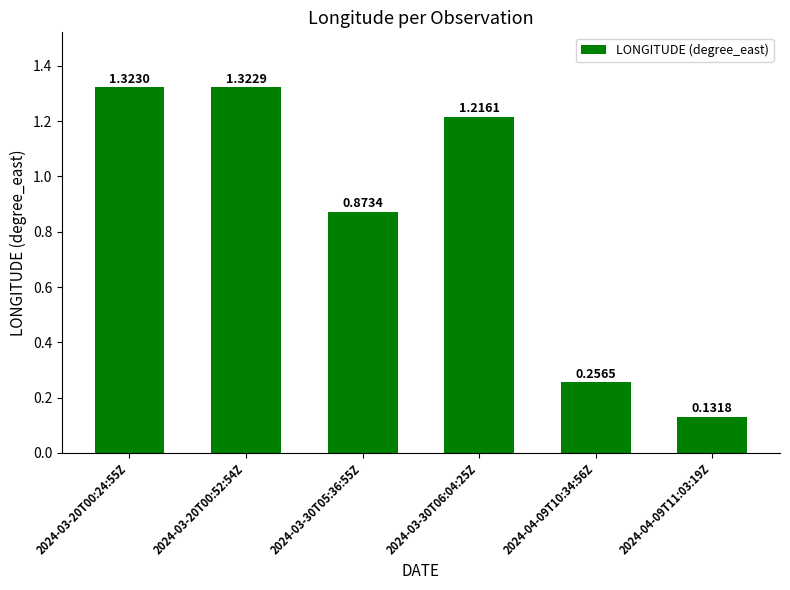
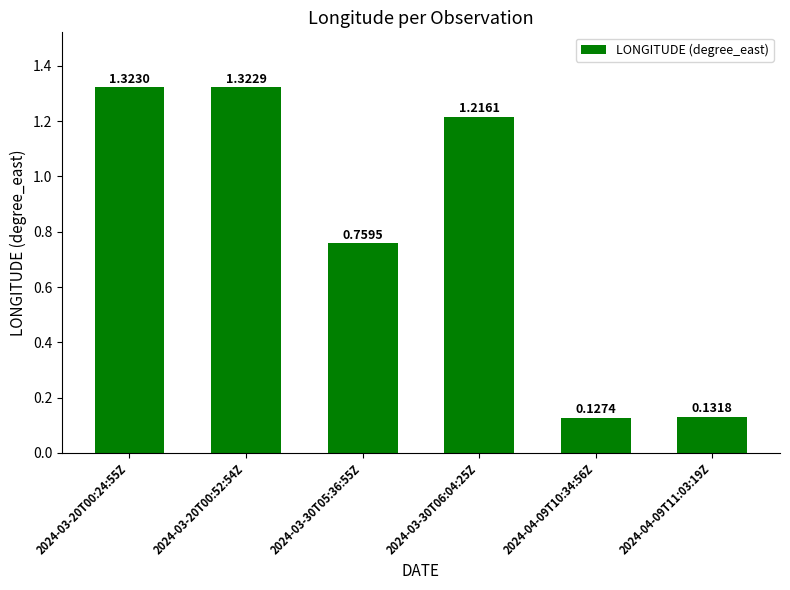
2024-03-30T05:36:55Z: 0.8734 -> 0.7595
2024-04-09T10:34:56Z: 0.2565 -> 0.1274
